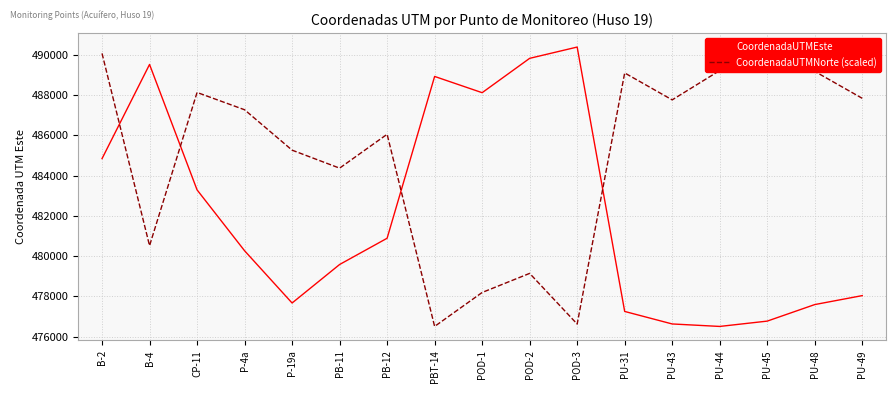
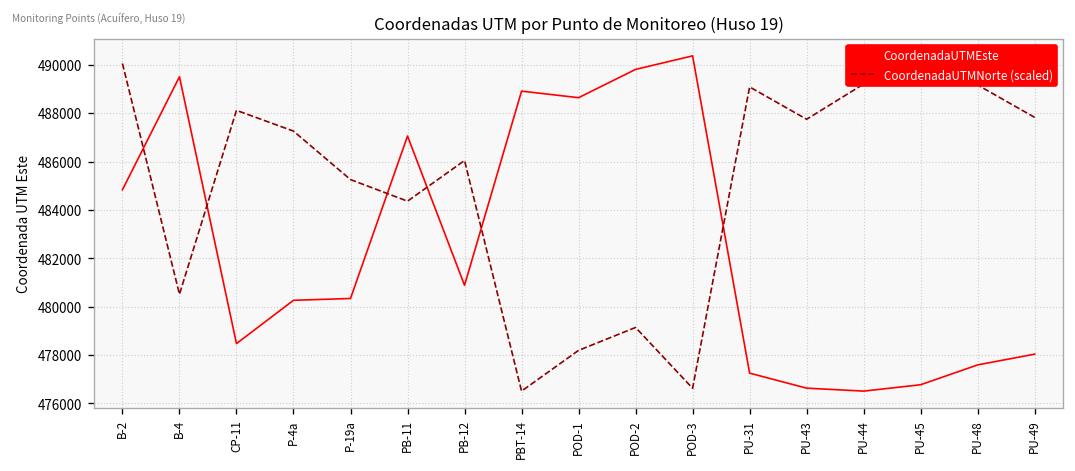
CoordenadaUTMEste, CP-11: 483300 -> 478500
CoordenadaUTMEste, P-19a: 477700 -> 480300
CoordenadaUTMEste, PB-11: 479600 -> 487100
CoordenadaUTMEste, POD-1: 488100 -> 488600
